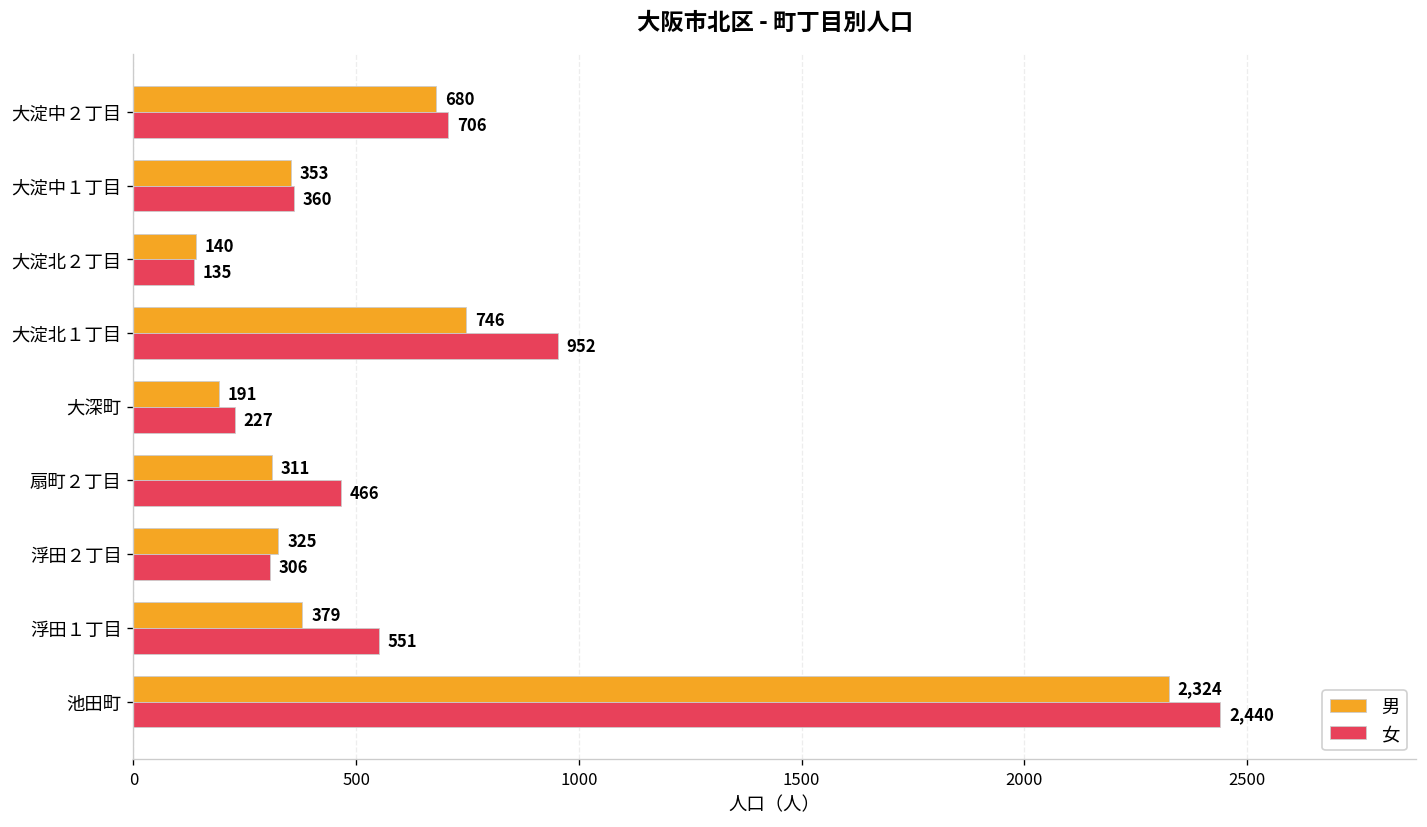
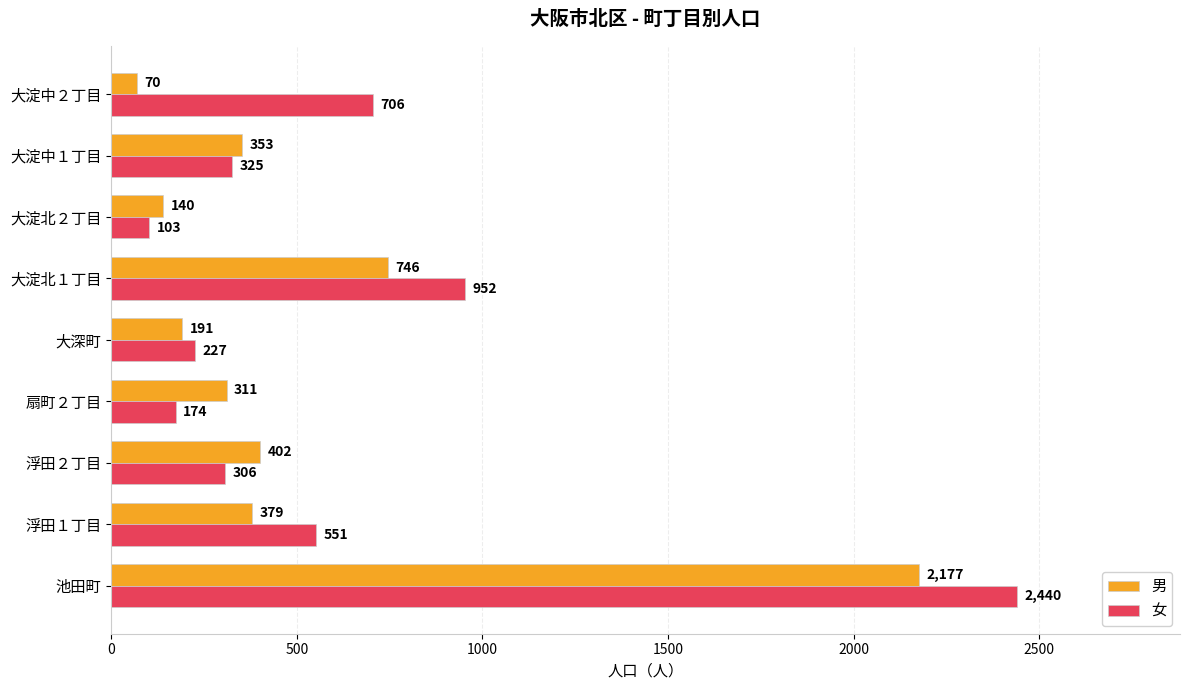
男, 大淀中２丁目: 680 -> 70
女, 大淀中１丁目: 360 -> 325
女, 大淀北２丁目: 135 -> 103
女, 扇町２丁目: 466 -> 174
男, 浮田２丁目: 325 -> 402
男, 池田町: 2,324 -> 2,177
